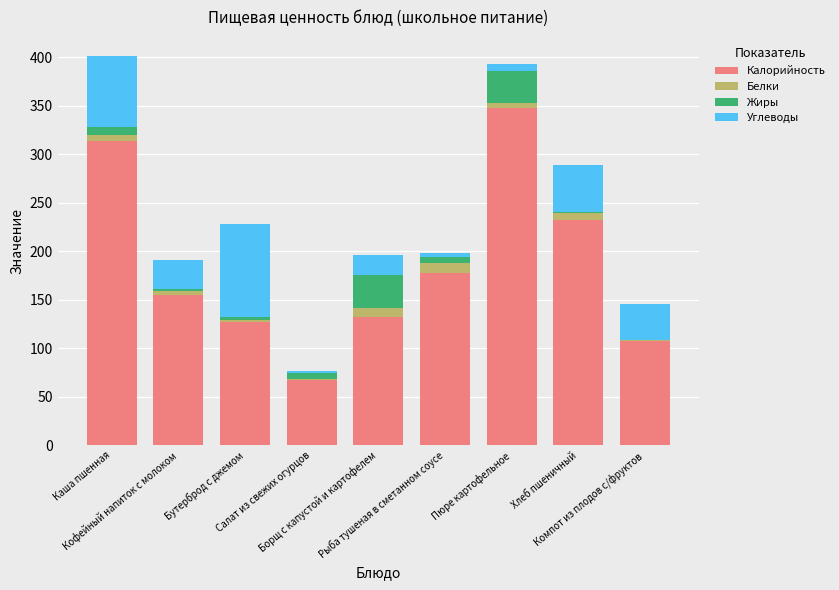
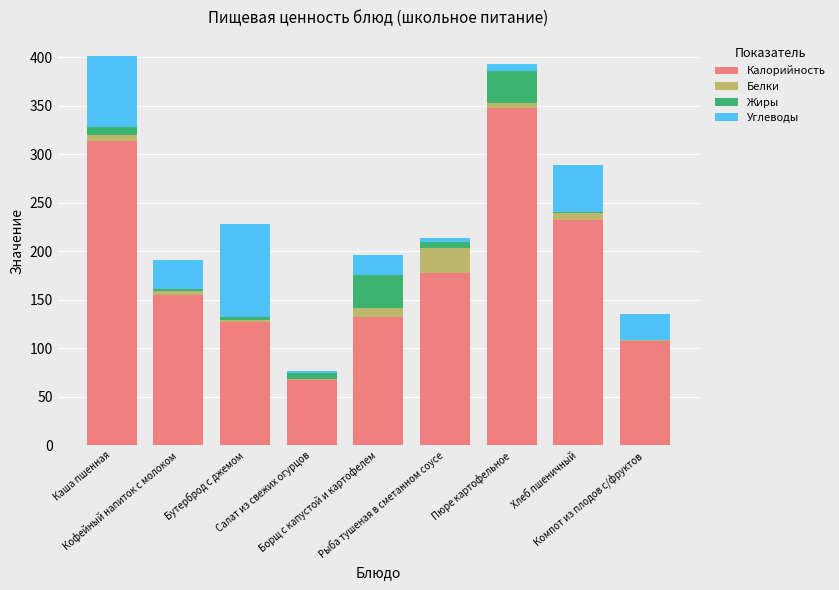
Белки, Рыба тушеная в сметанном соусе: 10 -> 30
Углеводы, Компот из плодов с/фруктов: 40 -> 30
